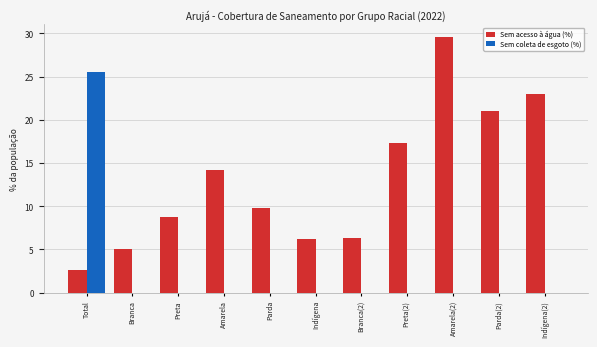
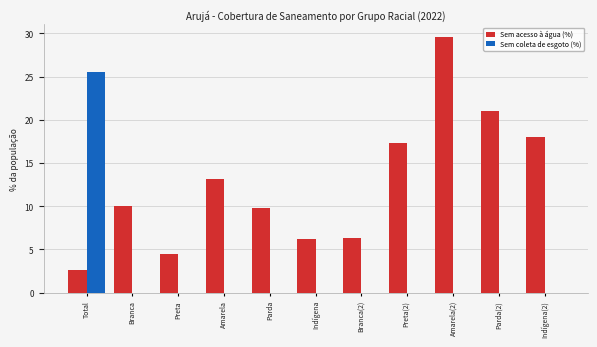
Sem acesso à água (%), Branca: 5 -> 10
Sem acesso à água (%), Preta: 9 -> 5
Sem acesso à água (%), Amarela: 14 -> 13
Sem acesso à água (%), Indígena(2): 23 -> 18
